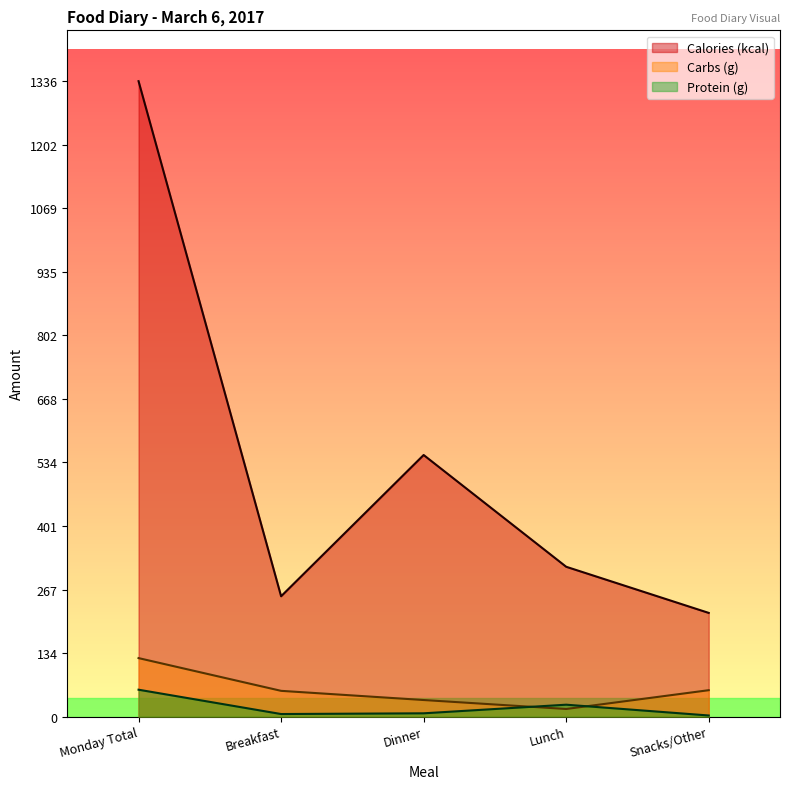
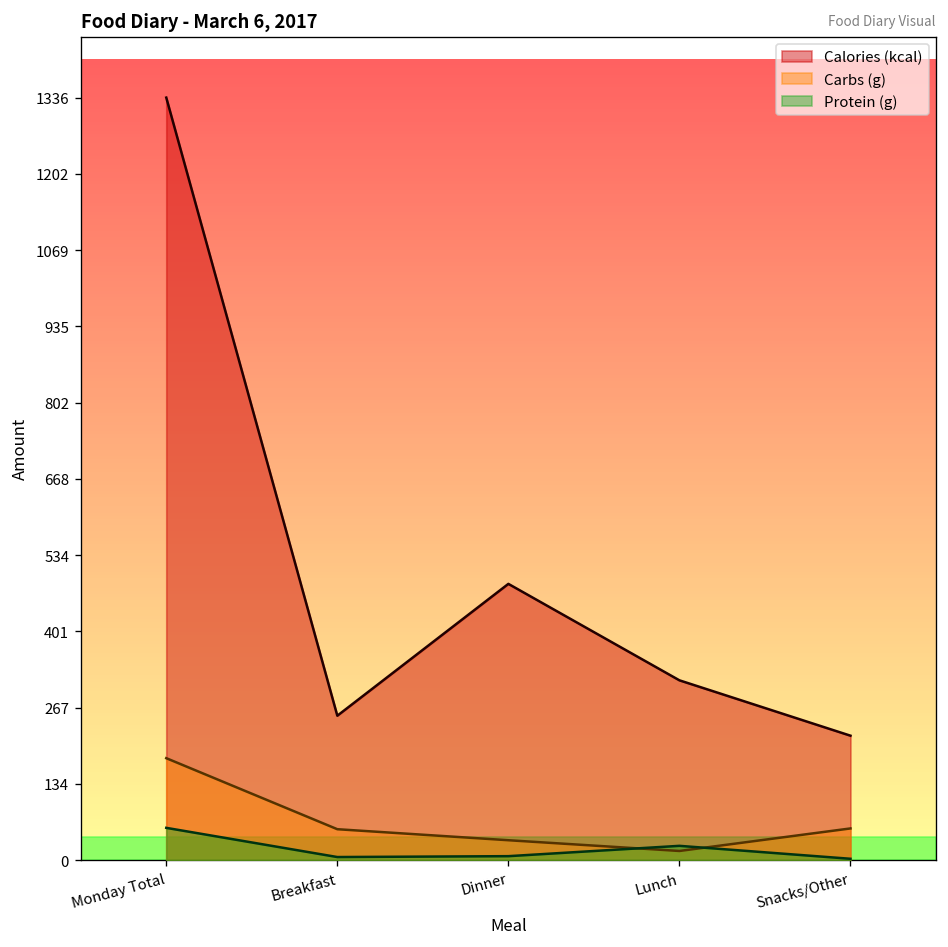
Carbs (g), Monday Total: 120 -> 180
Calories (kcal), Dinner: 550 -> 480
